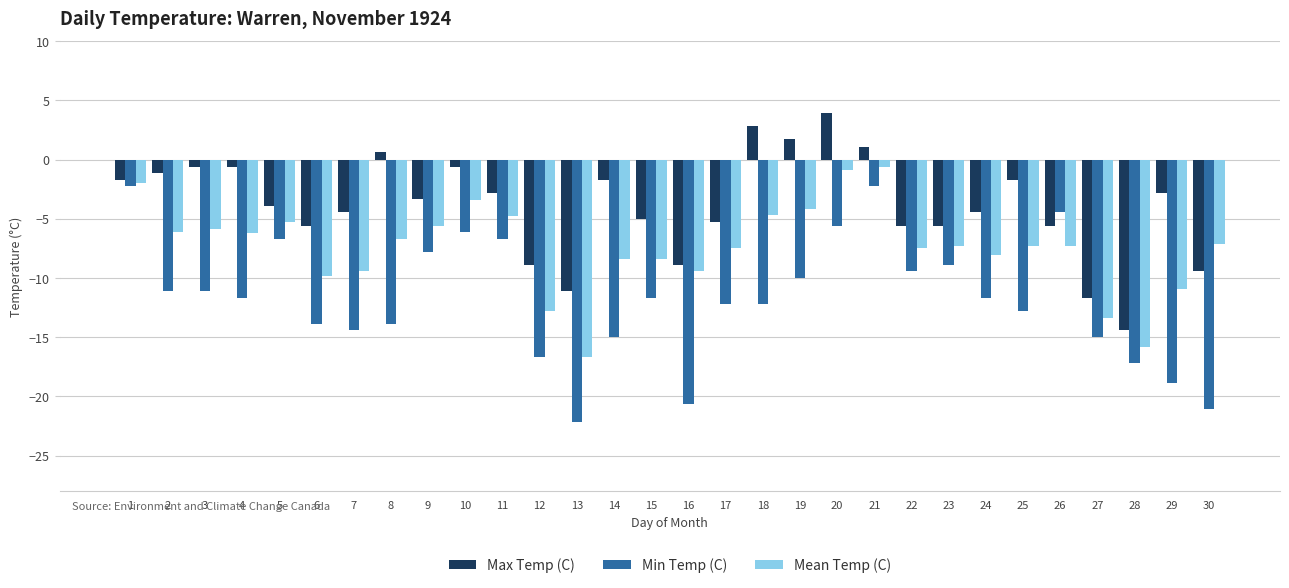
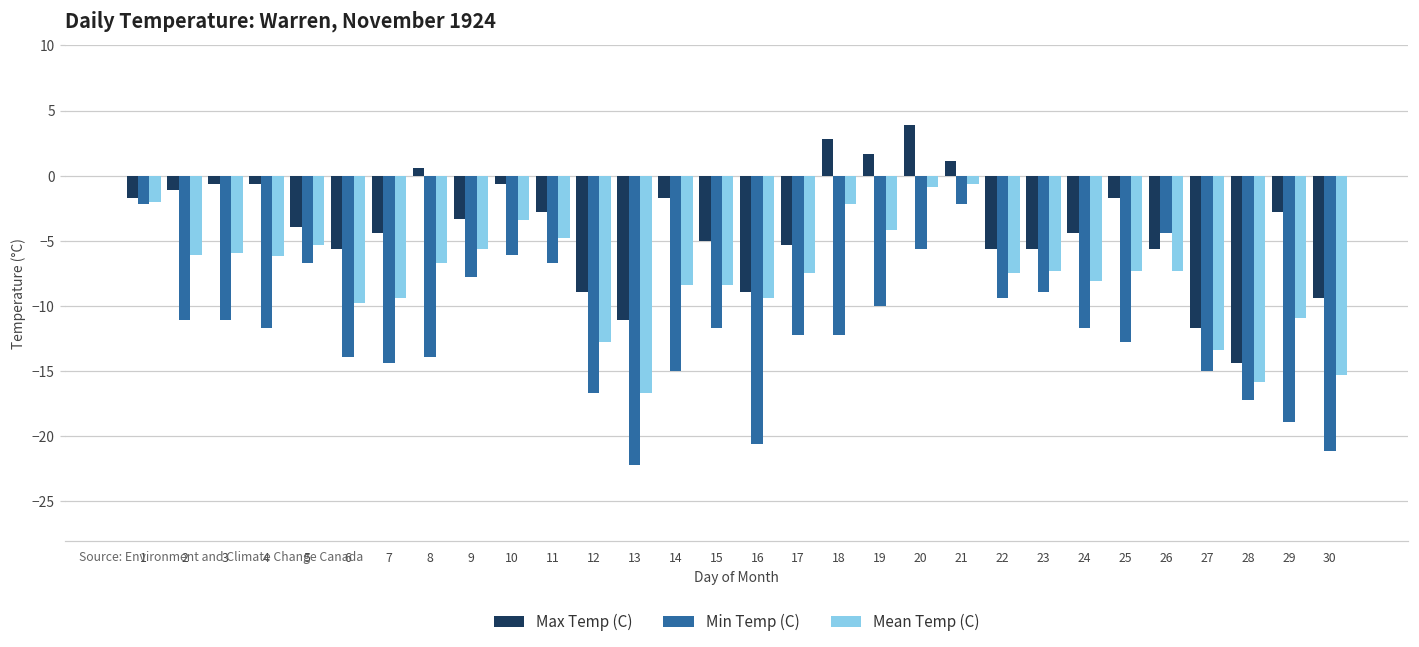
Mean Temp (C), 18: -4.7 -> -2.2
Mean Temp (C), 30: -7.1 -> -15.3
